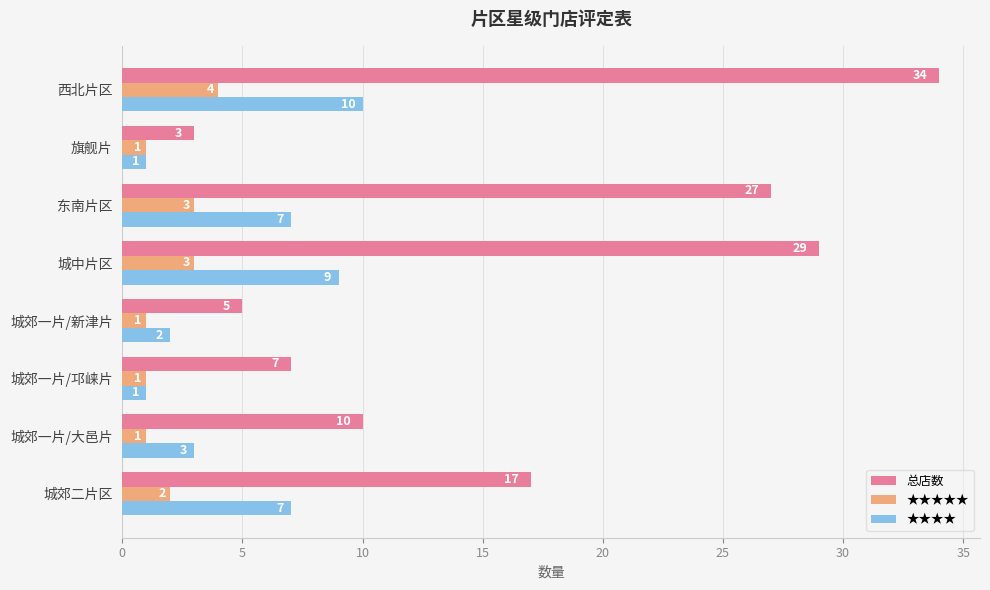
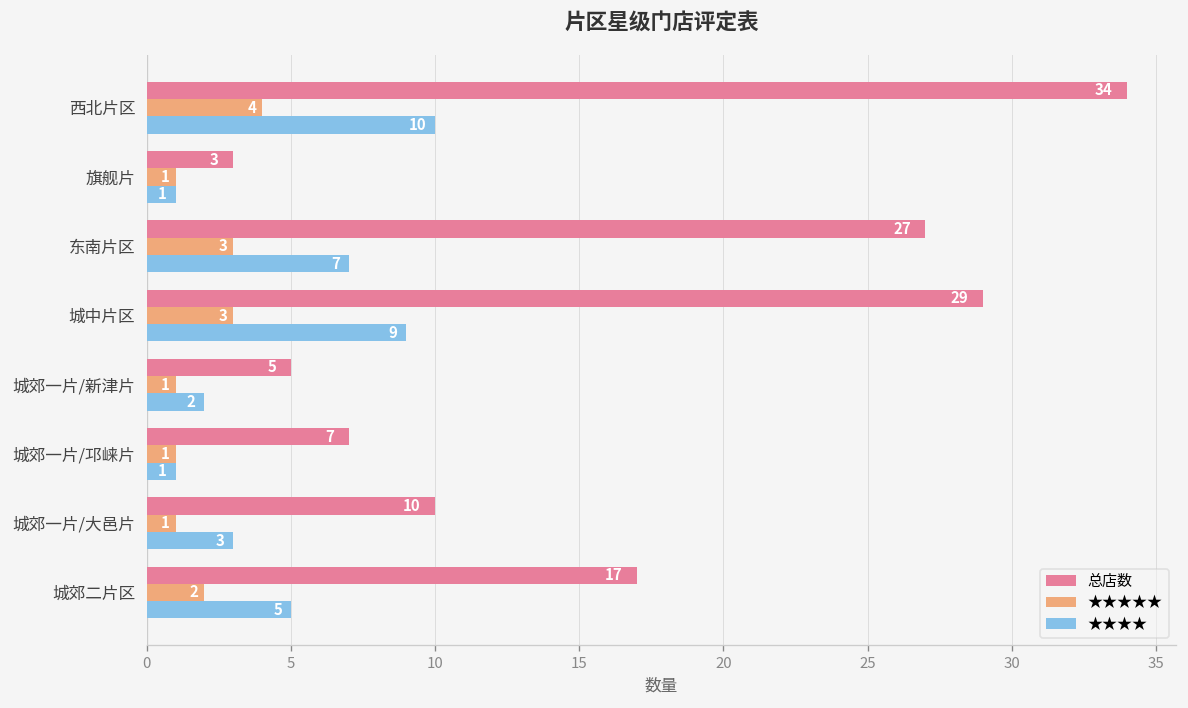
★★★★, 城郊二片区: 7 -> 5
